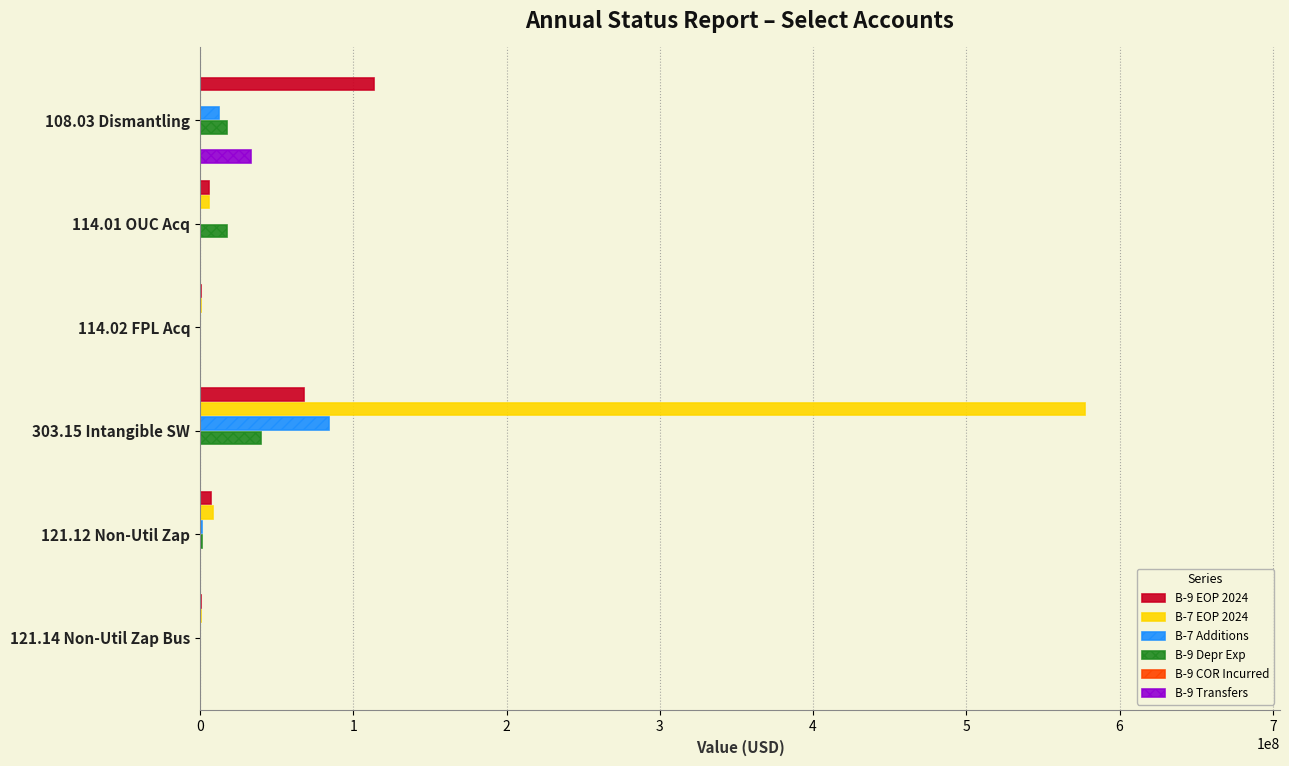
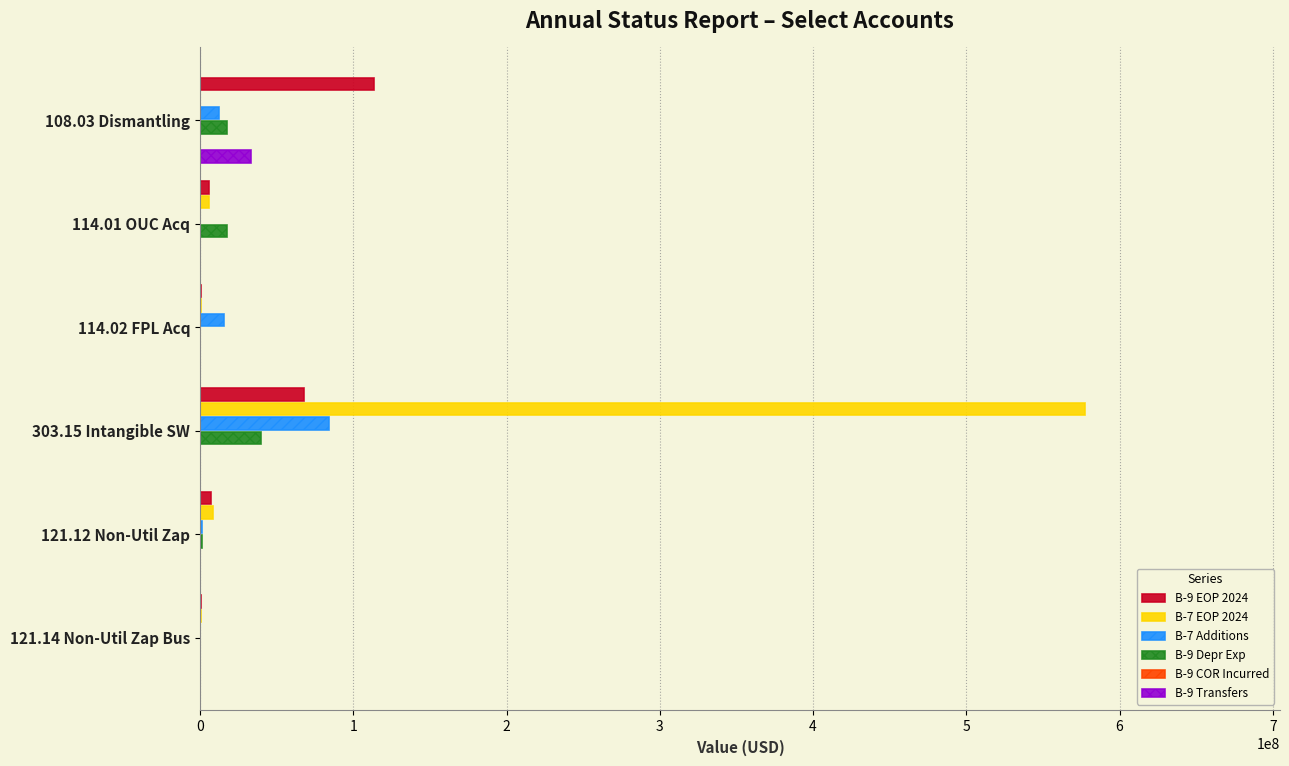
B-7 Additions, 114.02 FPL Acq: 0 -> 15000000
